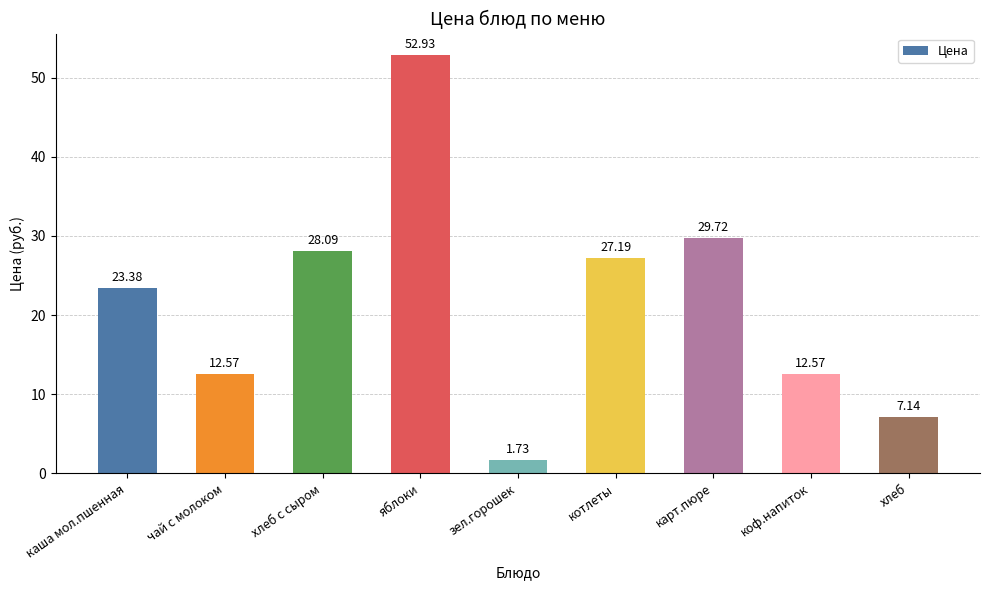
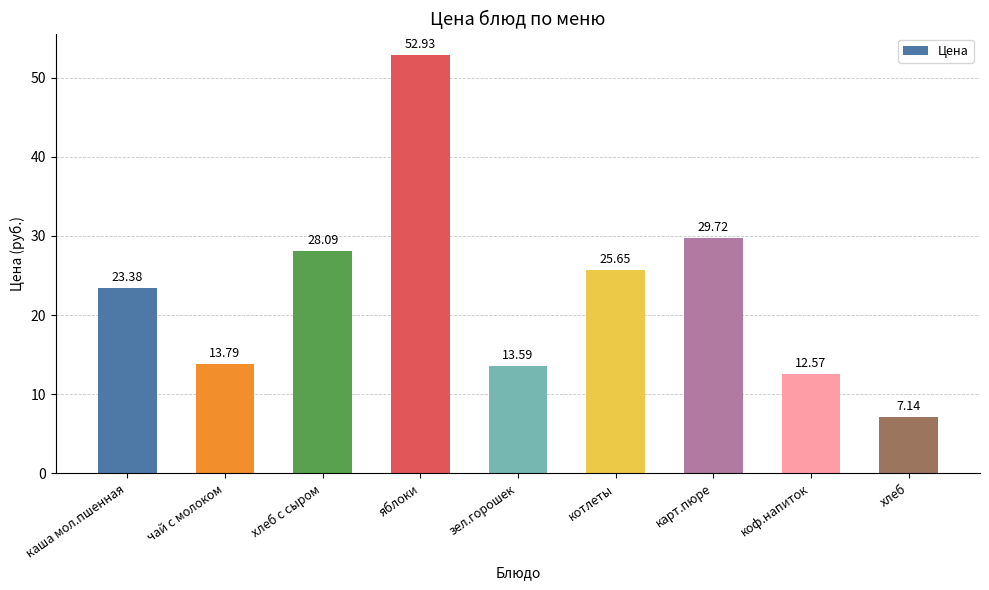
чай с молоком: 12.57 -> 13.79
зел.горошек: 1.73 -> 13.59
котлеты: 27.19 -> 25.65
